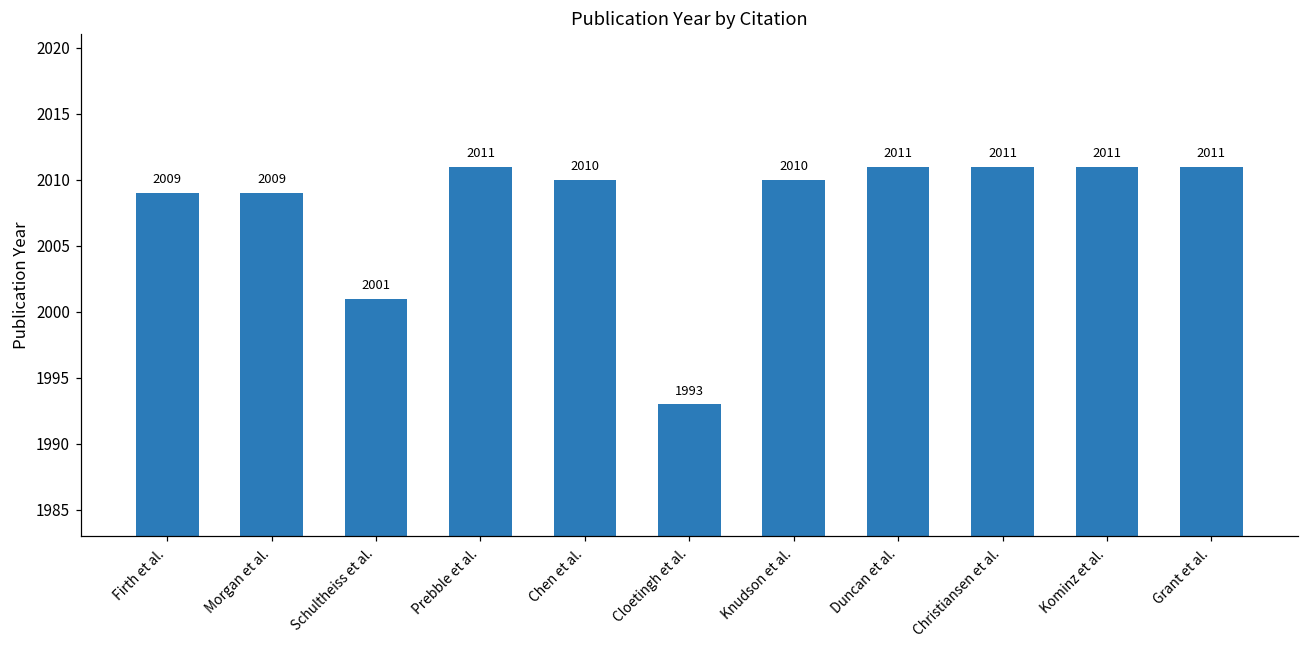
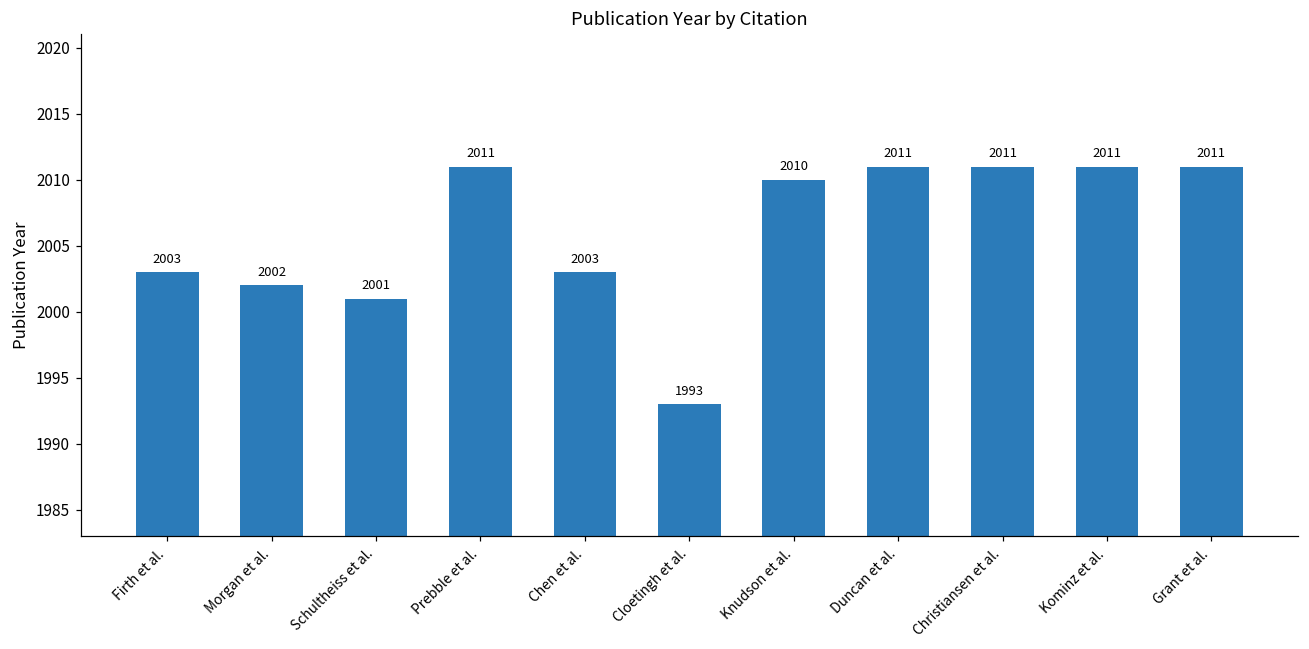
Firth et al.: 2009 -> 2003
Morgan et al.: 2009 -> 2002
Chen et al.: 2010 -> 2003
